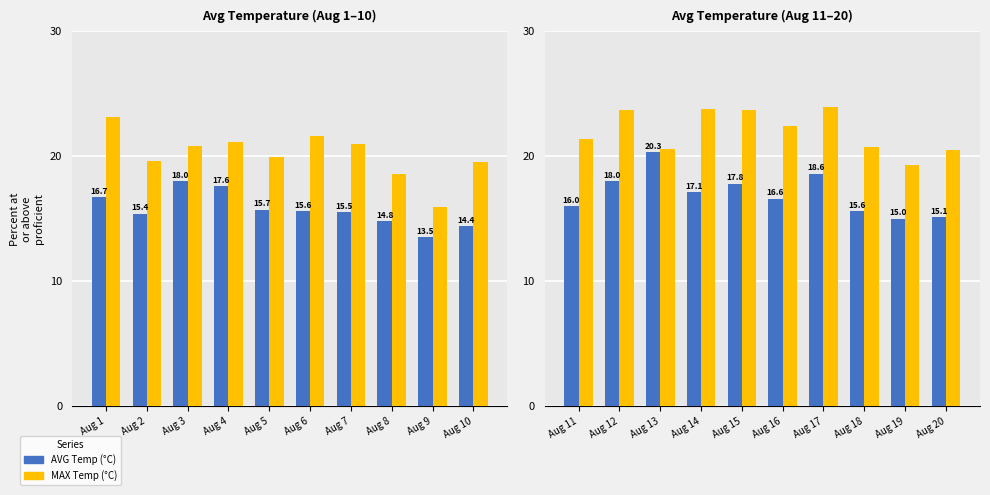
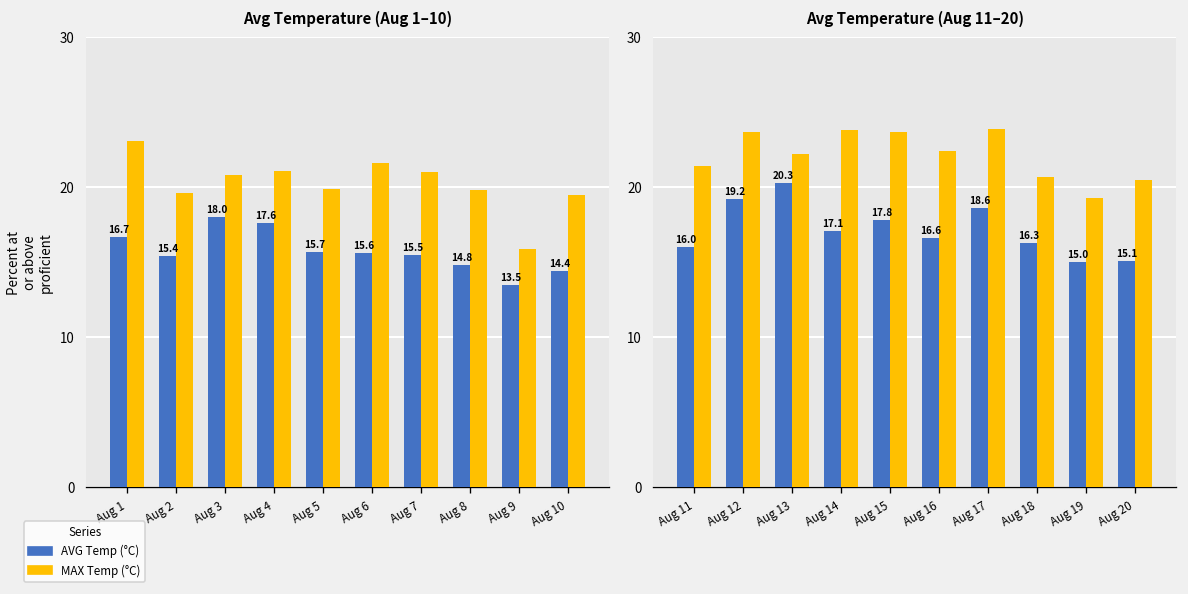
Avg Temperature (Aug 1–10), MAX Temp (°C), Aug 8: 18.6 -> 19.8
Avg Temperature (Aug 11–20), AVG Temp (°C), Aug 12: 18.0 -> 19.2
Avg Temperature (Aug 11–20), MAX Temp (°C), Aug 13: 20.6 -> 22.2
Avg Temperature (Aug 11–20), AVG Temp (°C), Aug 18: 15.6 -> 16.3
